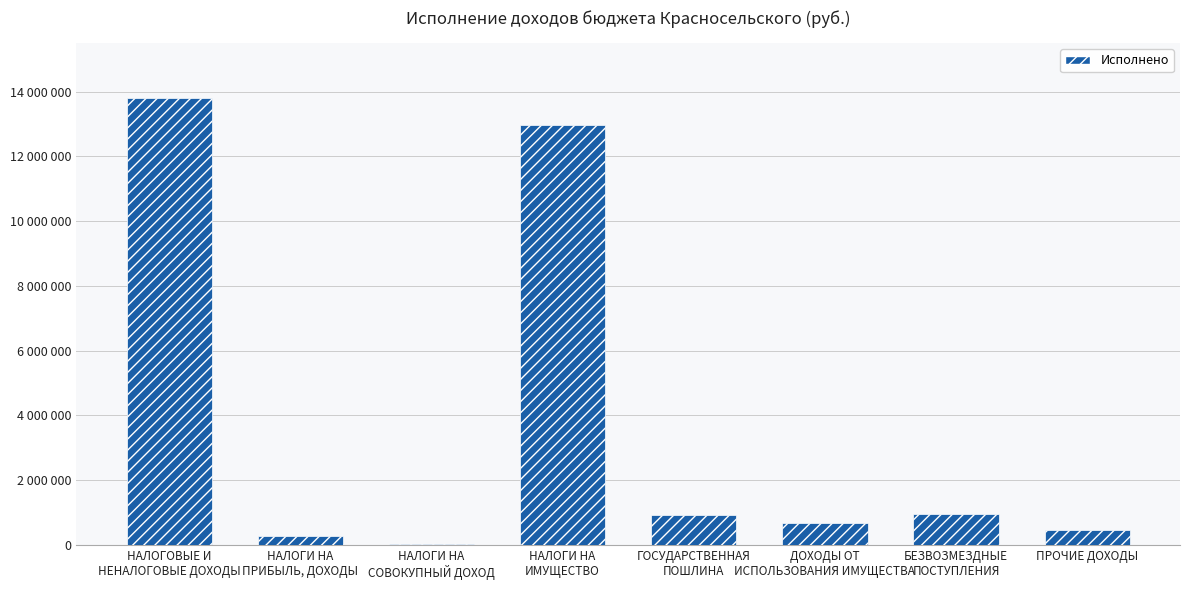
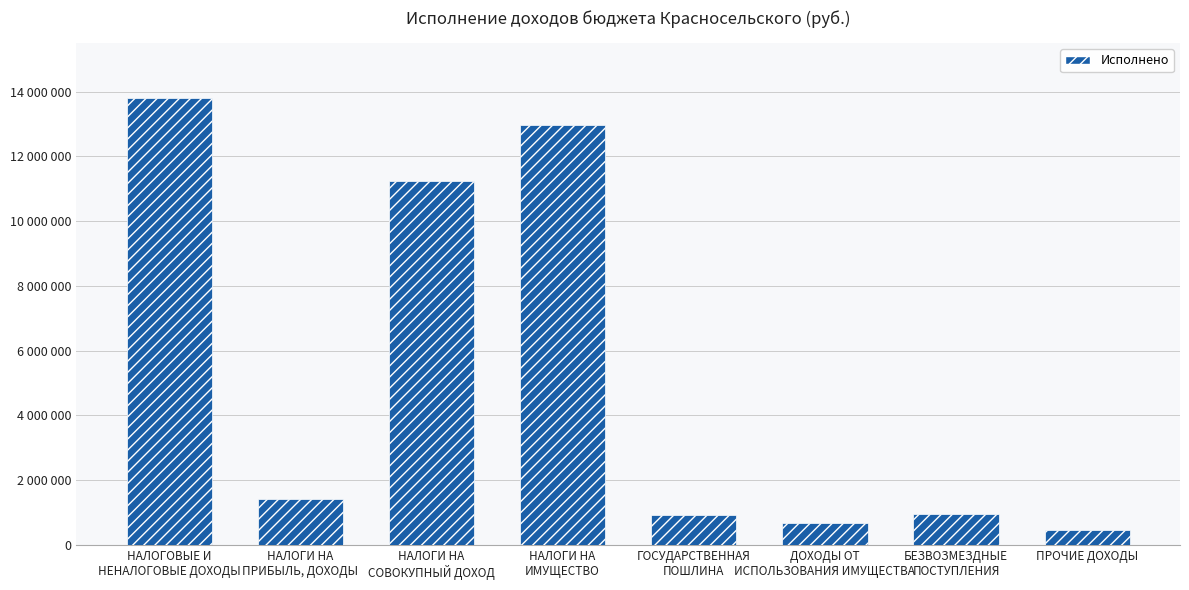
НАЛОГИ НА ПРИБЫЛЬ, ДОХОДЫ: 300000 -> 1400000
НАЛОГИ НА СОВОКУПНЫЙ ДОХОД: 0 -> 11200000
